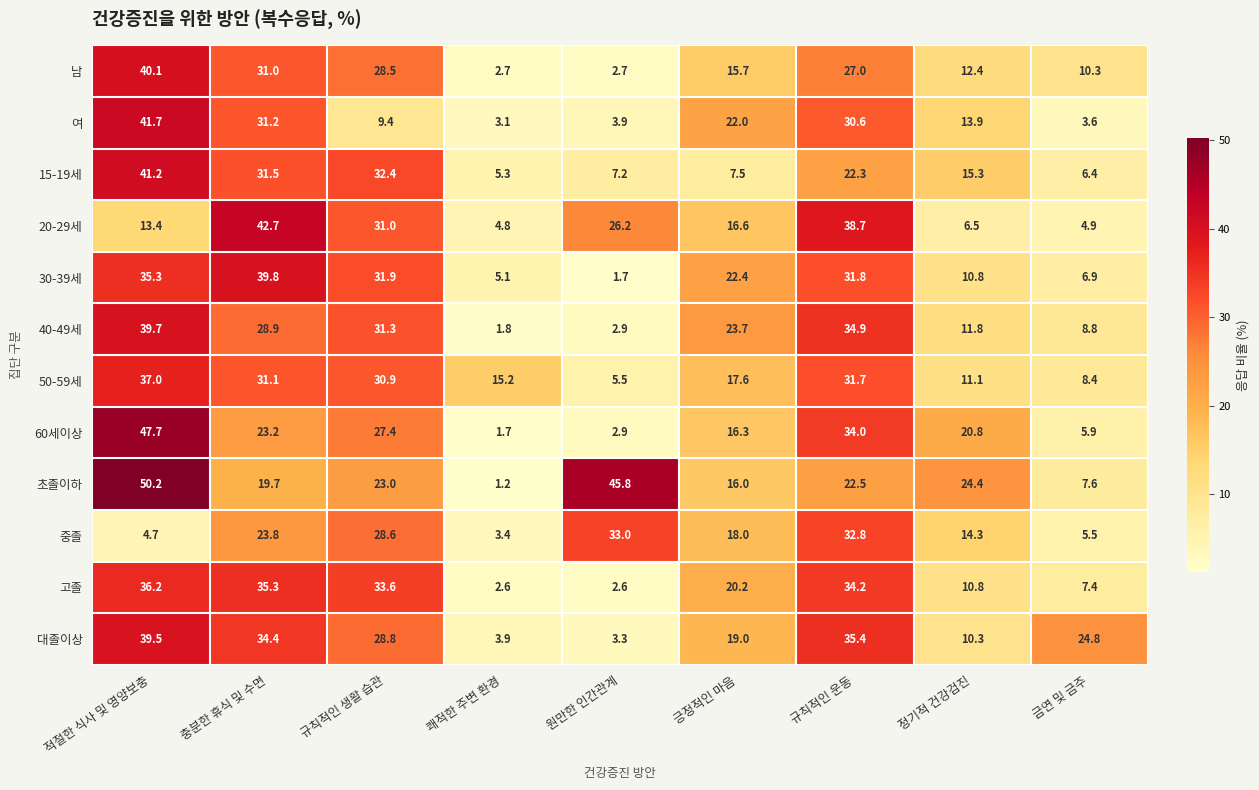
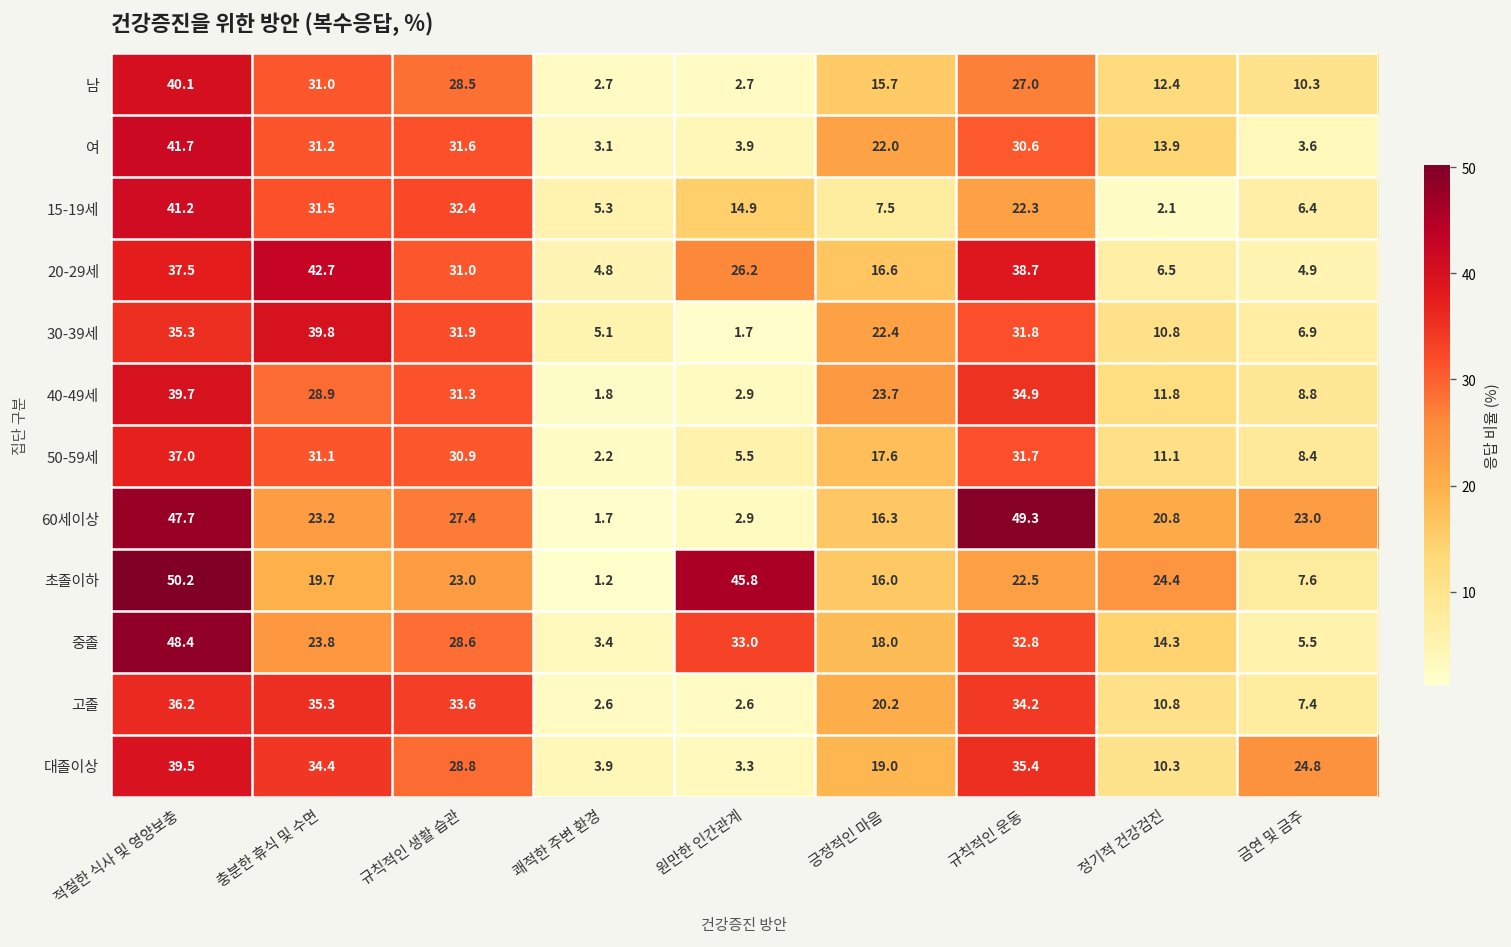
여, 규칙적인 생활 습관: 9.4 -> 31.6
15-19세, 원만한 인간관계: 7.2 -> 14.9
15-19세, 정기적 건강검진: 15.3 -> 2.1
20-29세, 적절한 식사 및 영양보충: 13.4 -> 37.5
50-59세, 쾌적한 주변 환경: 15.2 -> 2.2
60세이상, 규칙적인 운동: 34.0 -> 49.3
60세이상, 금연 및 금주: 5.9 -> 23.0
중졸, 적절한 식사 및 영양보충: 4.7 -> 48.4
